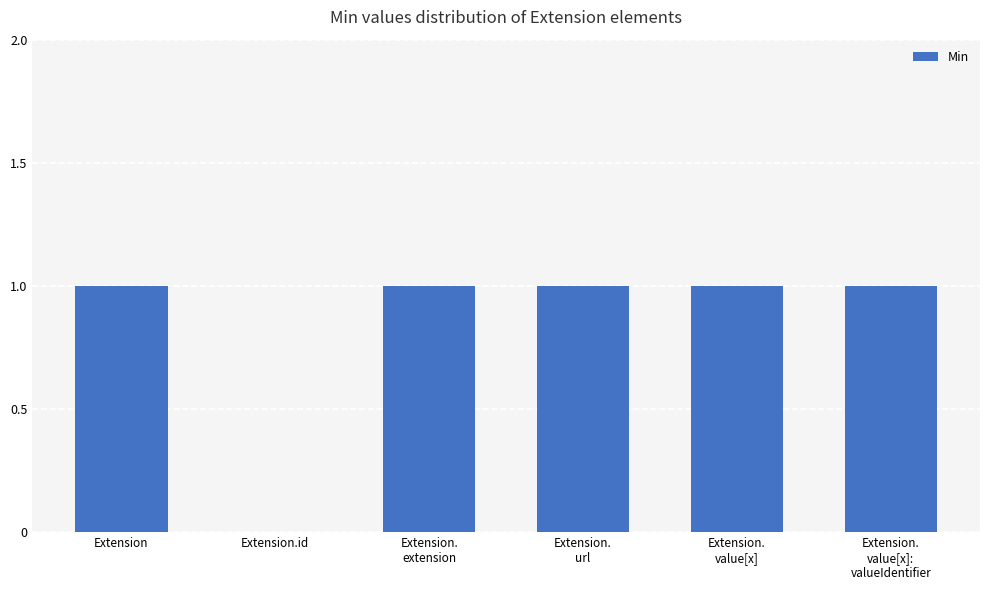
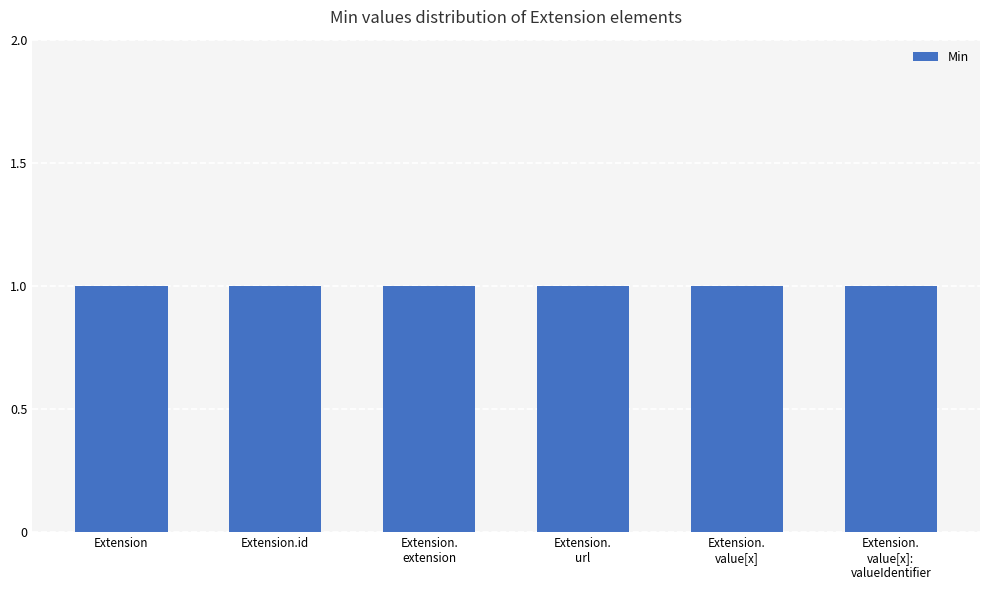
Extension.id: 0 -> 1
